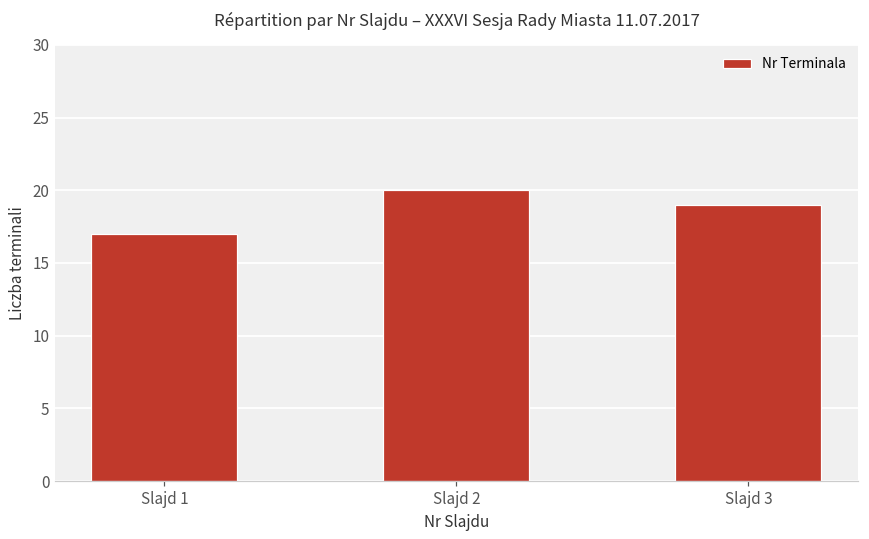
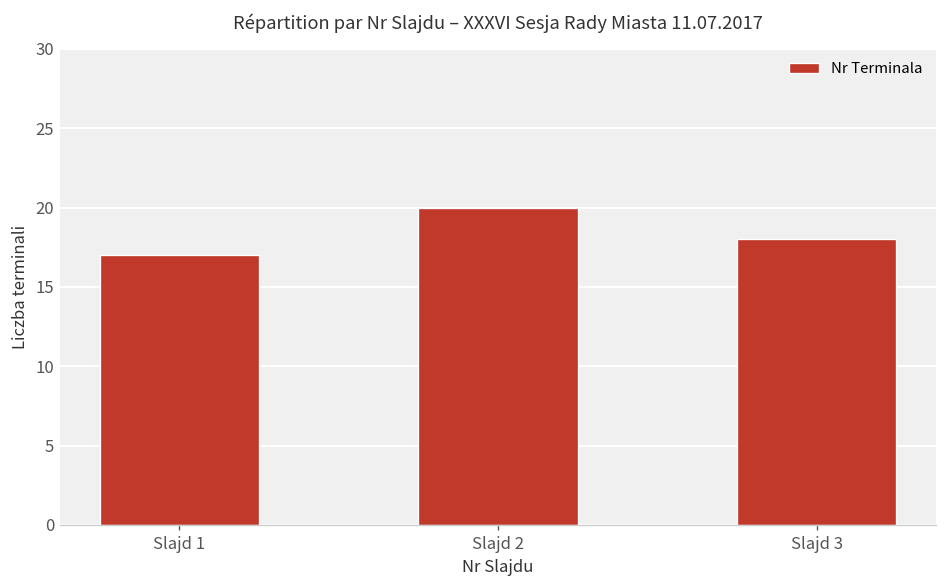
Slajd 3: 19 -> 18
